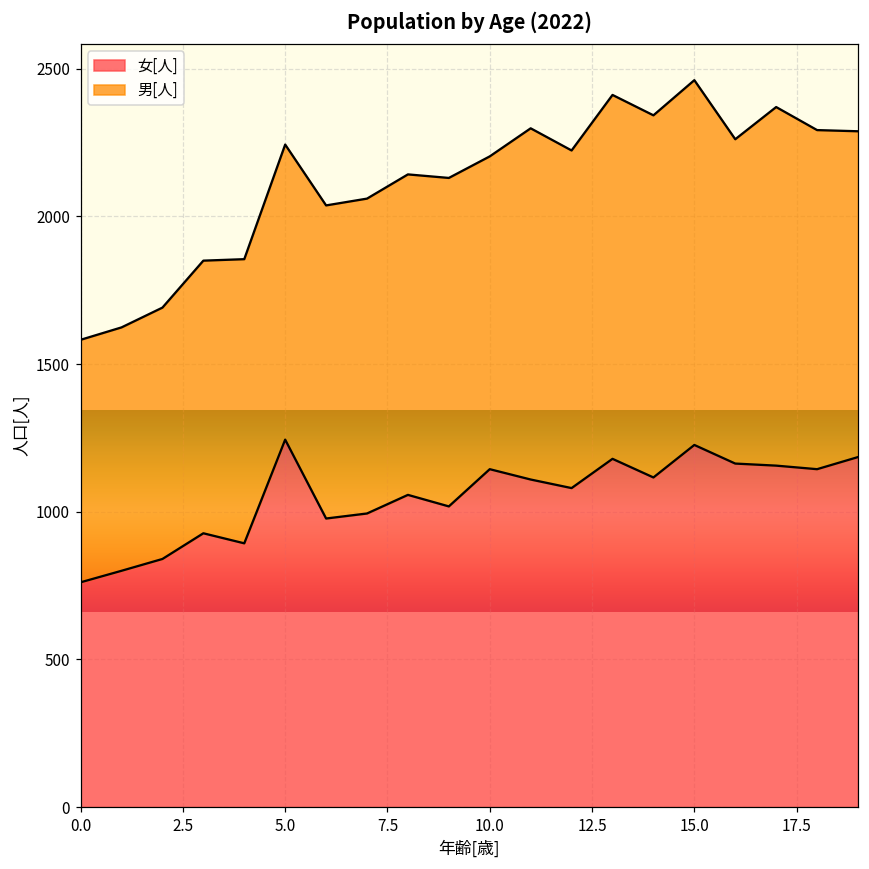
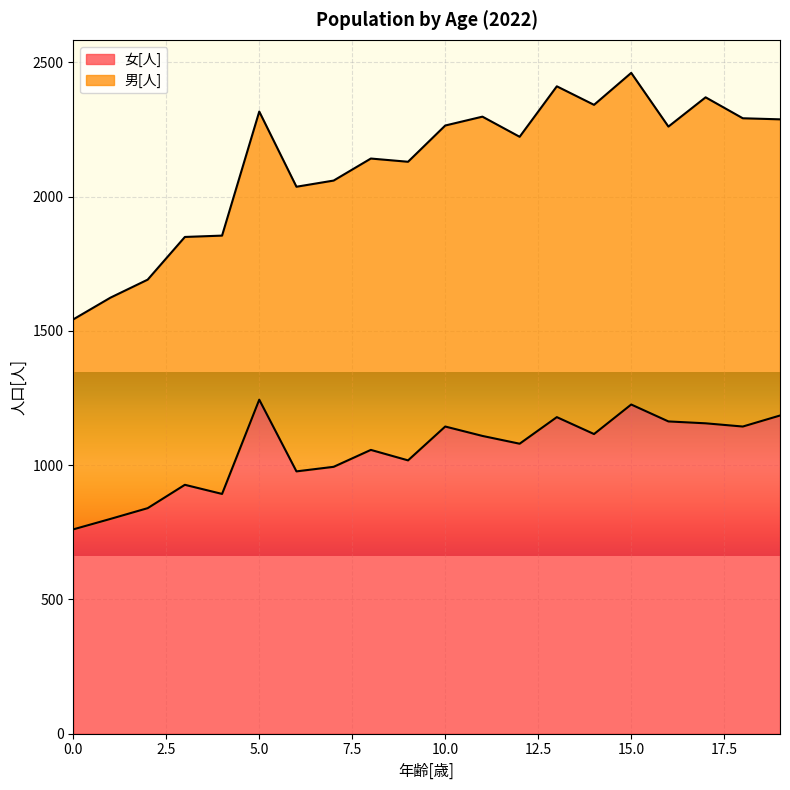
男[人], 0.0: 820 -> 780
男[人], 5.0: 1000 -> 1070
男[人], 10.0: 1060 -> 1120
